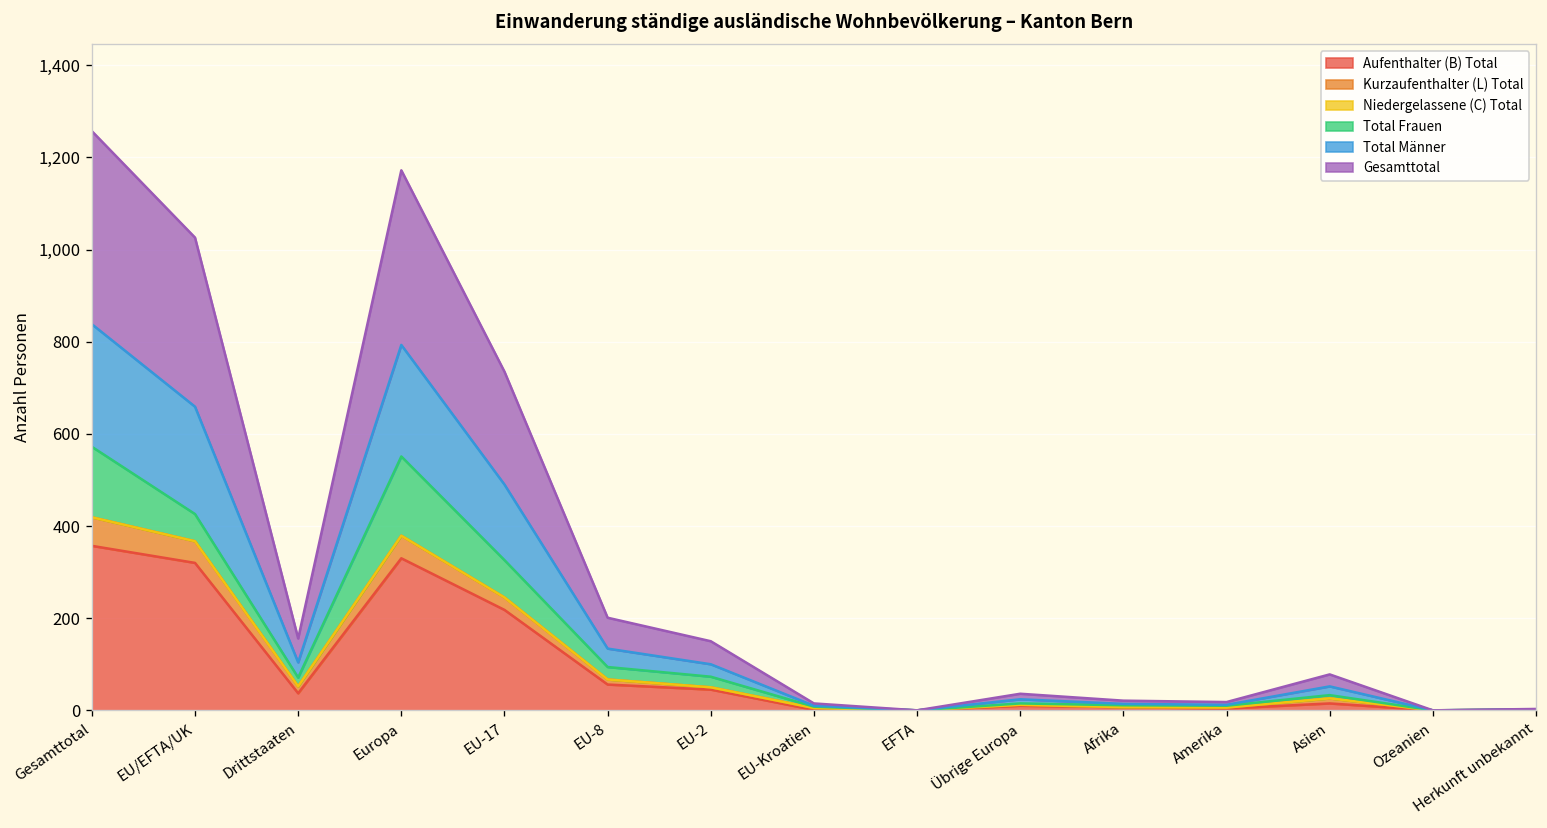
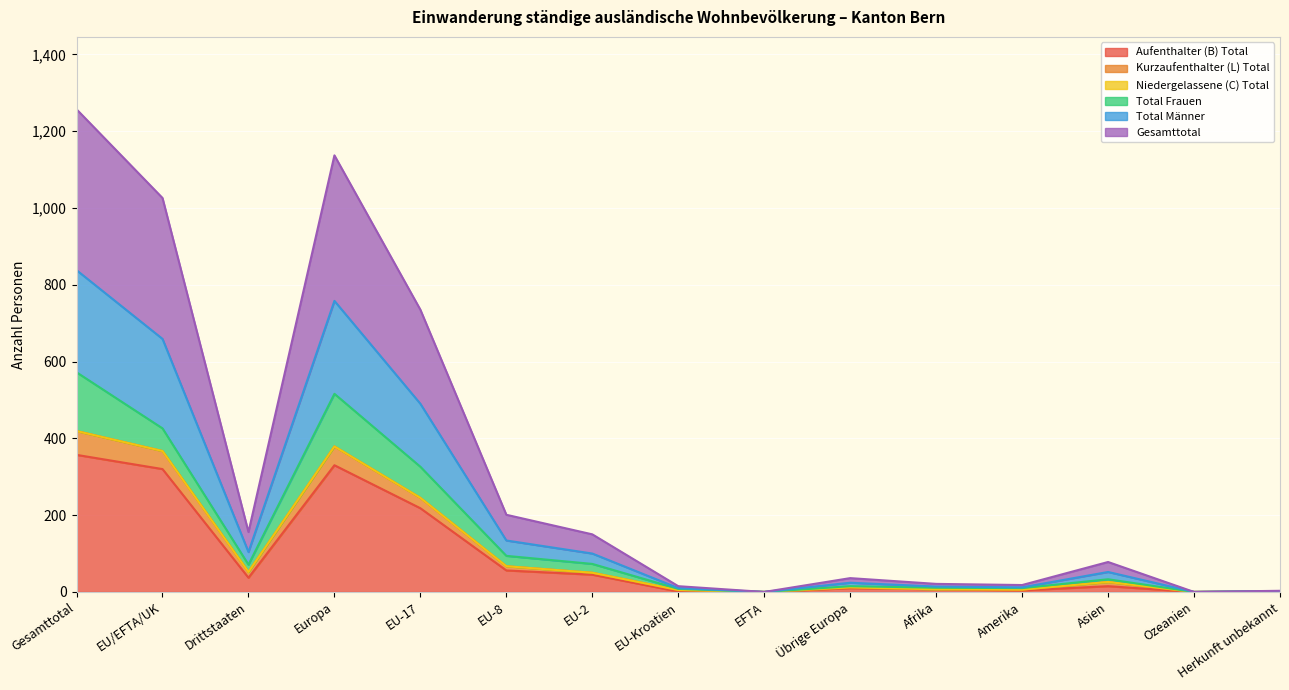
Total Frauen, Europa: 170 -> 140
